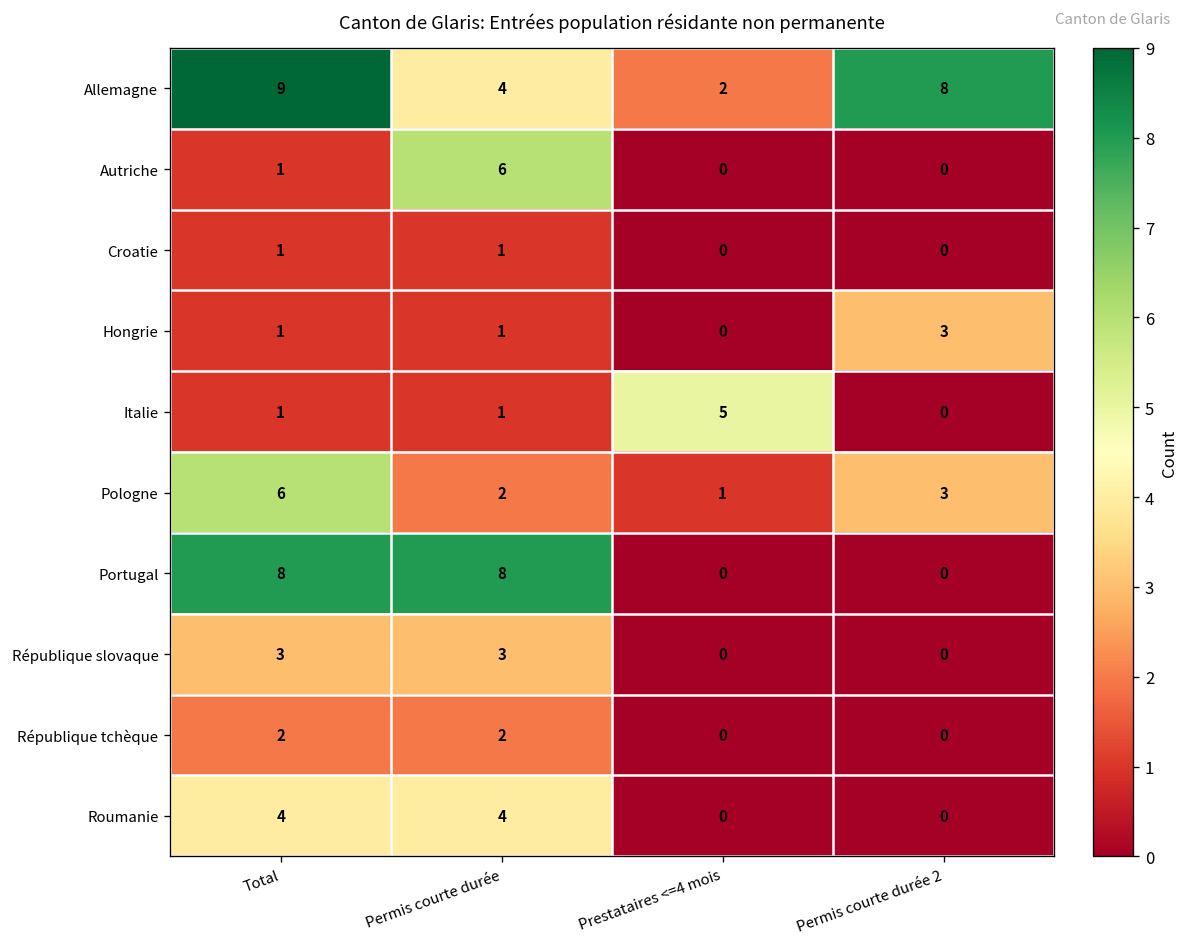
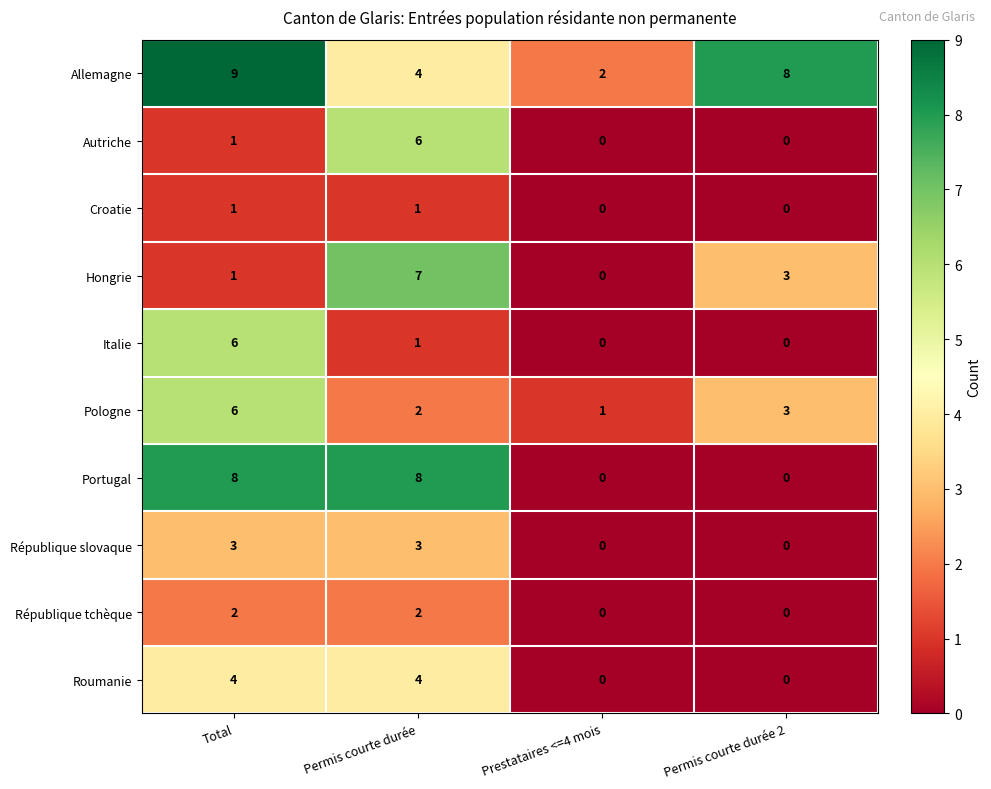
Hongrie, Permis courte durée: 1 -> 7
Italie, Total: 1 -> 6
Italie, Prestataires <=4 mois: 5 -> 0
